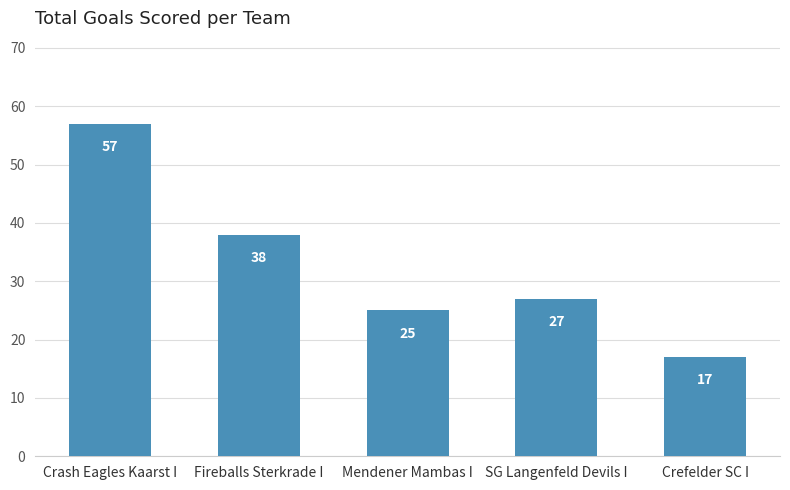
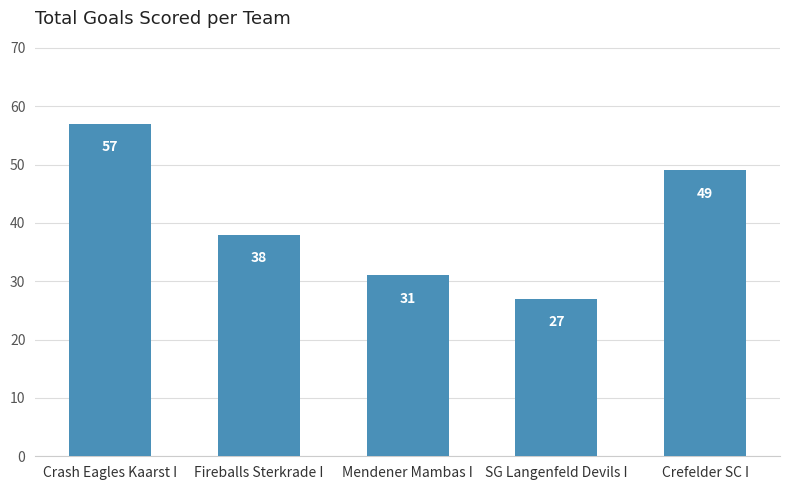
Mendener Mambas I: 25 -> 31
Crefelder SC I: 17 -> 49
